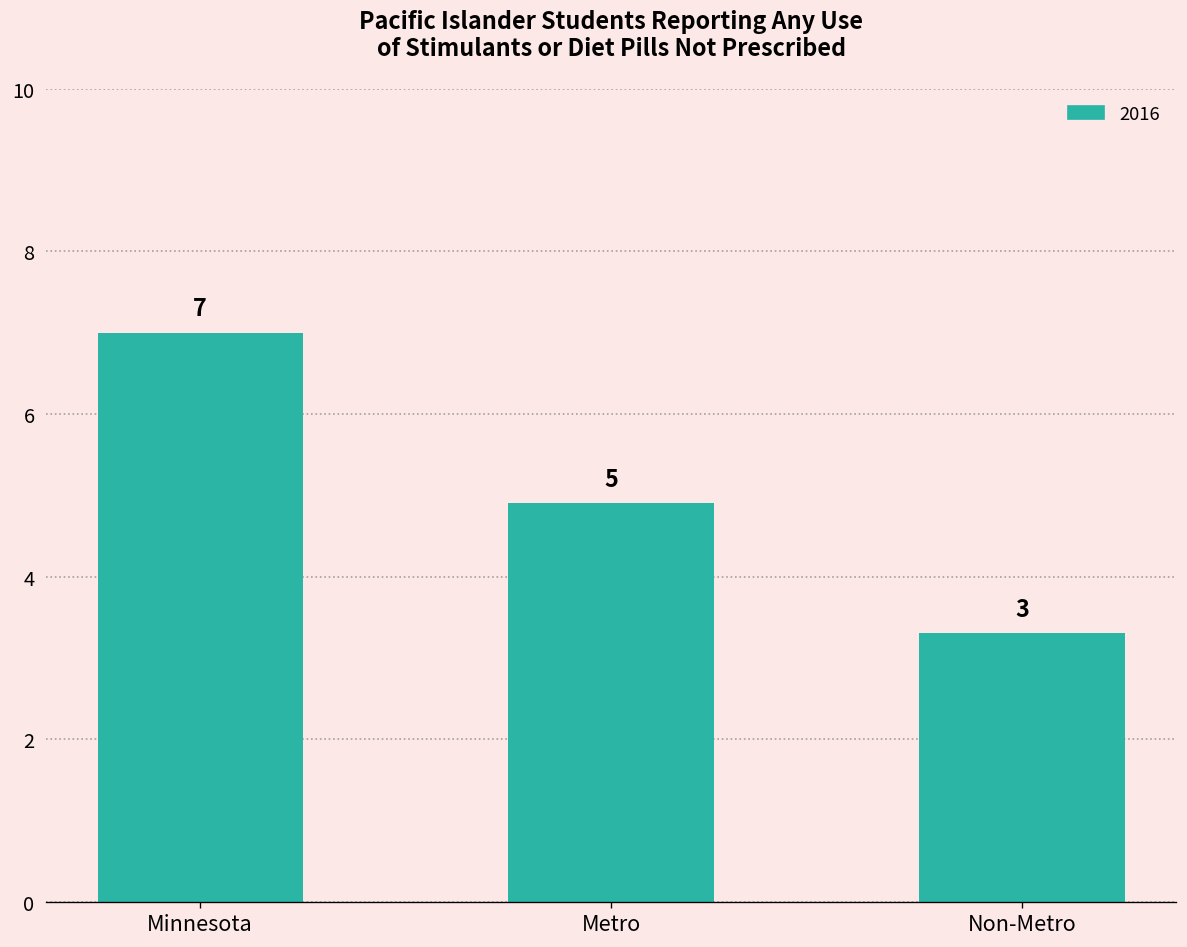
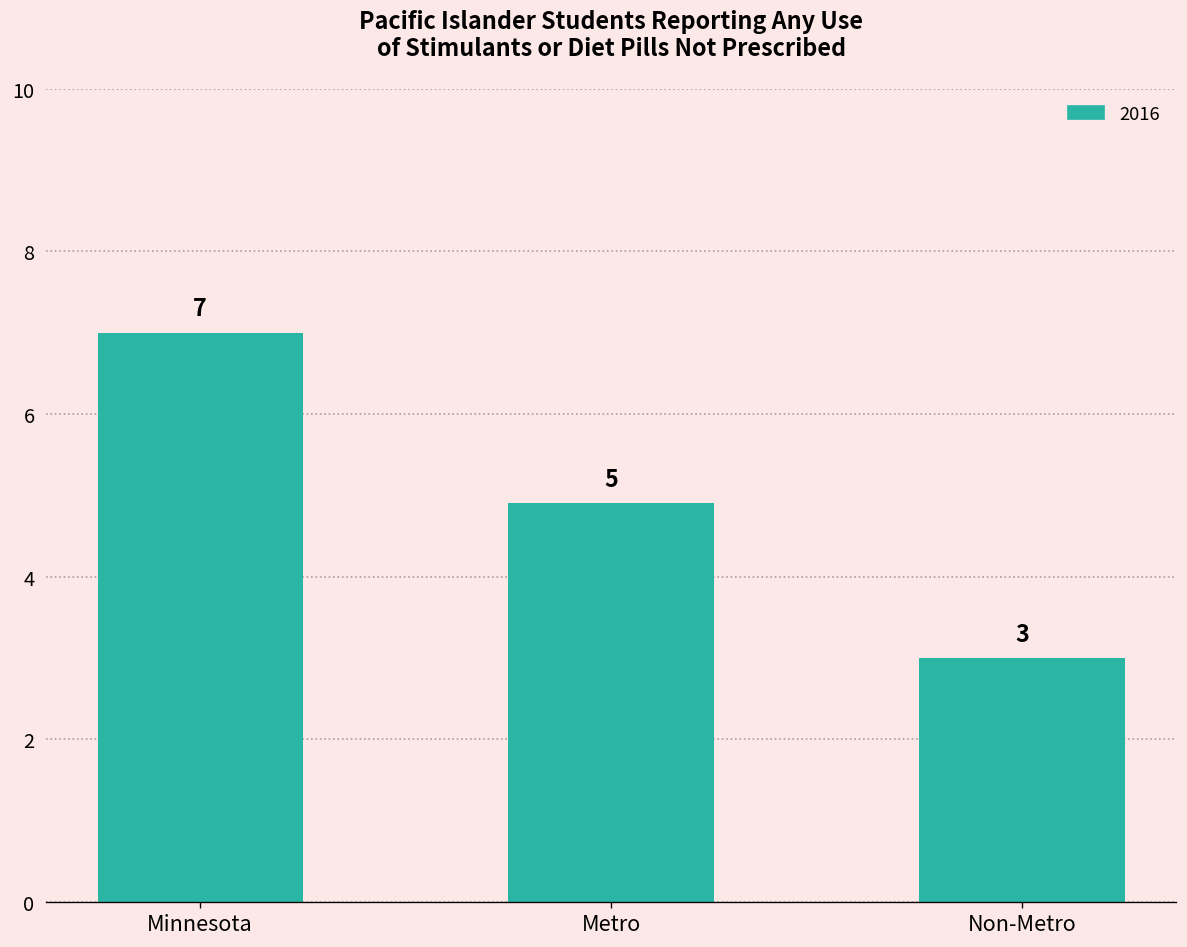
Non-Metro: 3.3 -> 3.0
